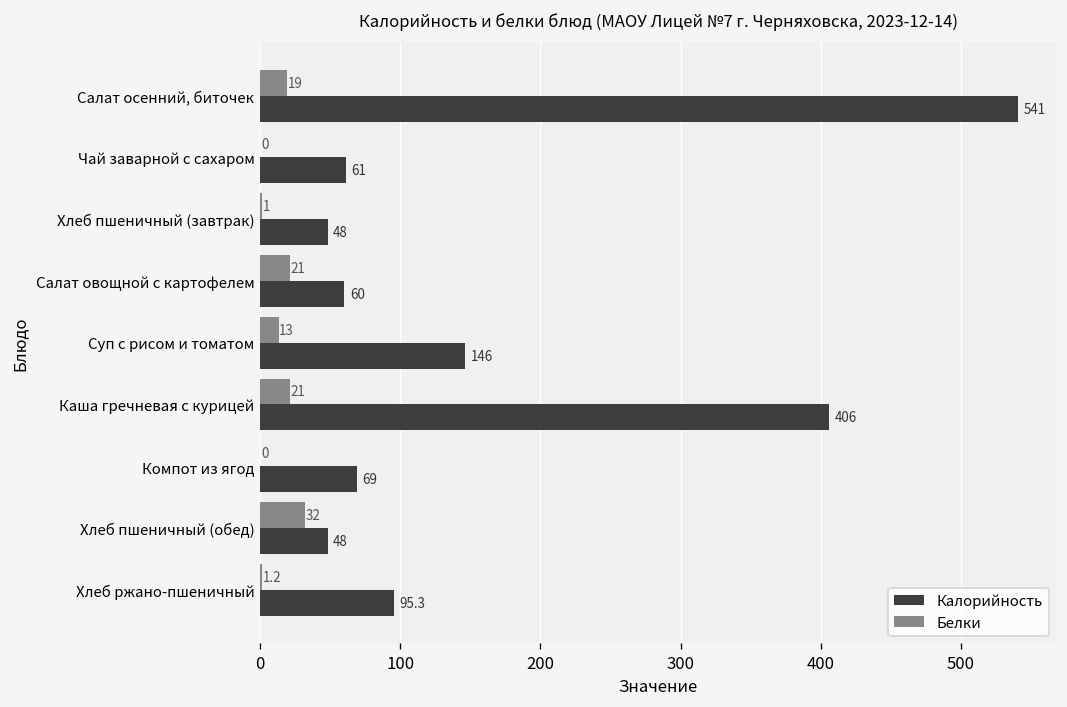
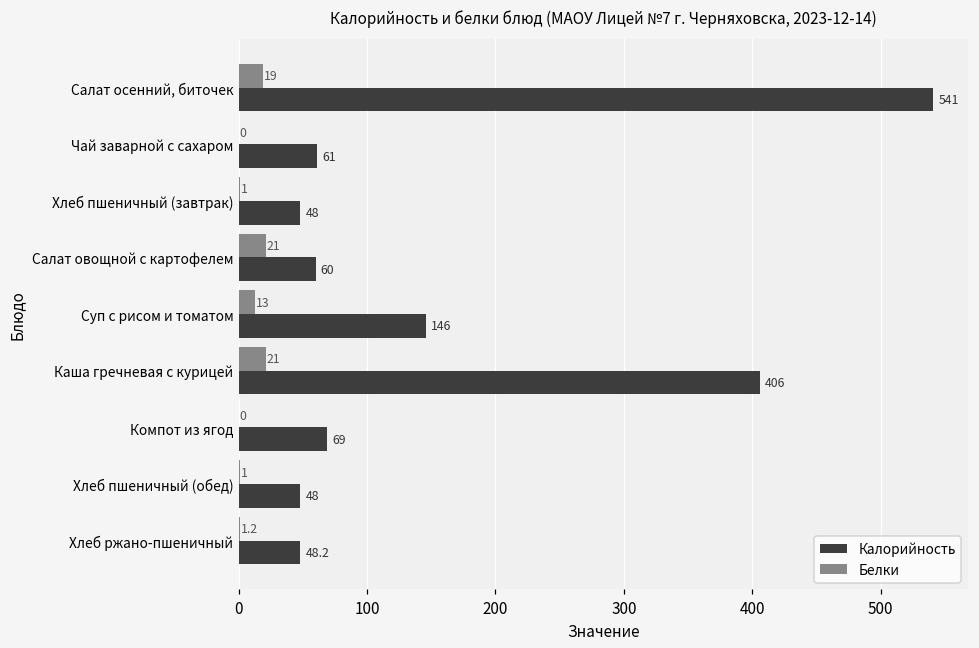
Белки, Хлеб пшеничный (обед): 32 -> 1
Калорийность, Хлеб ржано-пшеничный: 95.3 -> 48.2
